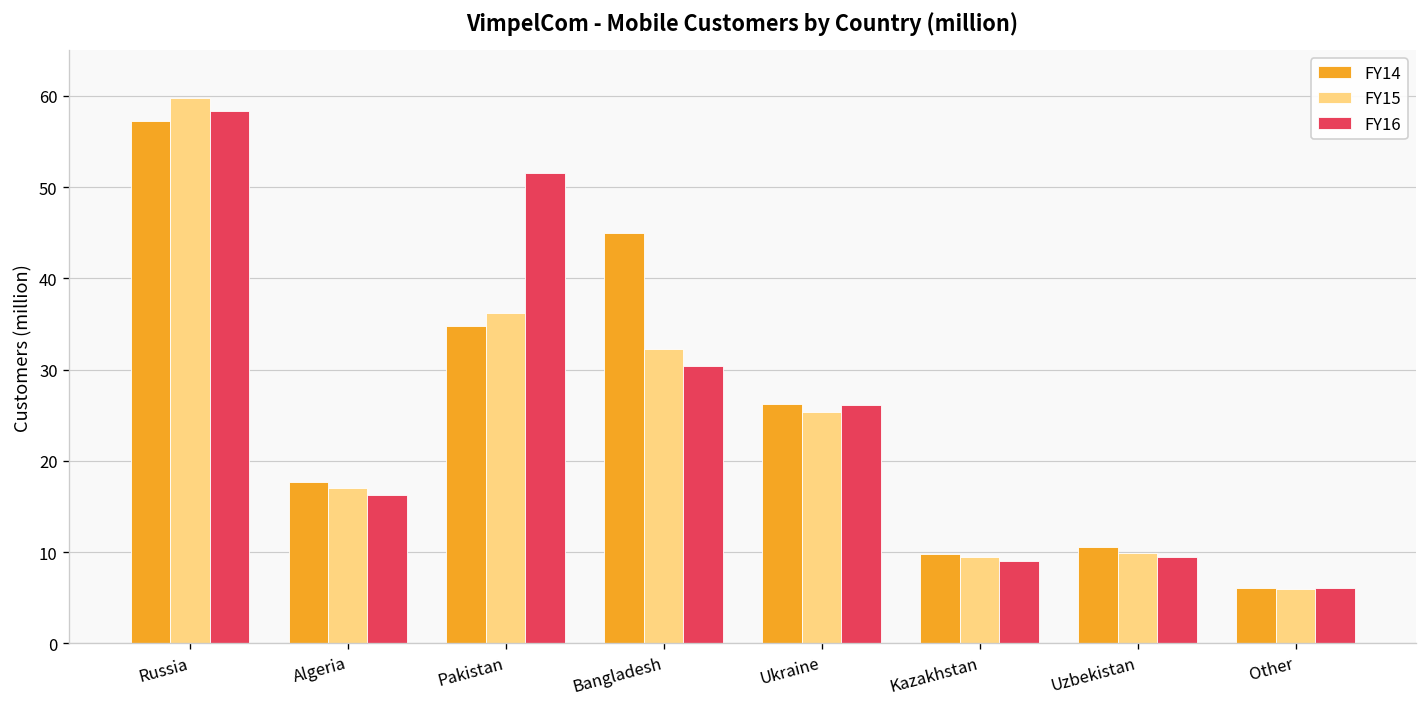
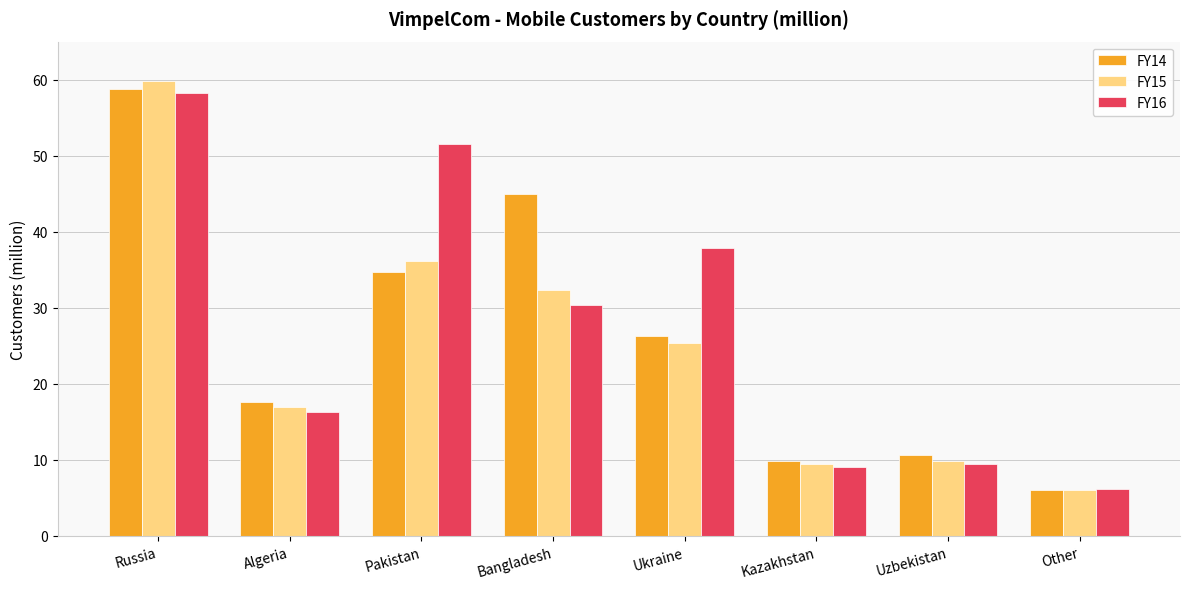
FY14, Russia: 57 -> 59
FY16, Ukraine: 26 -> 38
